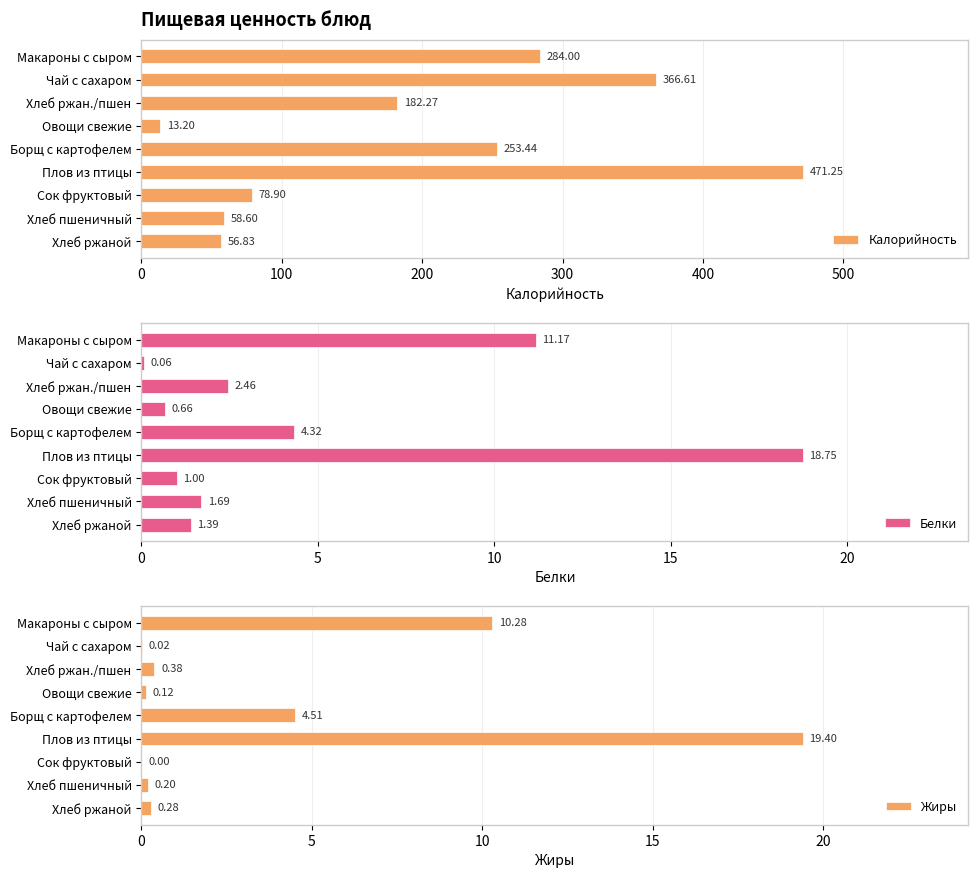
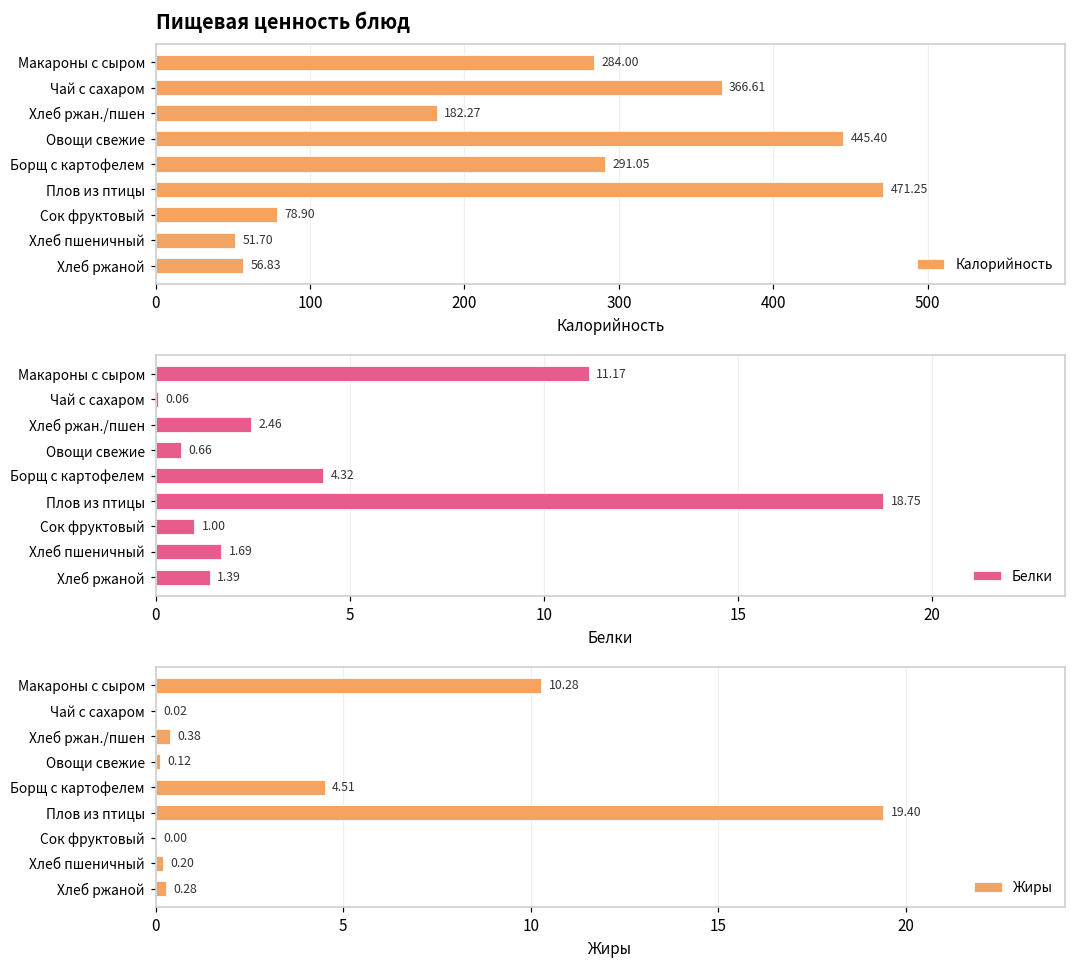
Пищевая ценность блюд, Овощи свежие: 13.20 -> 445.40
Пищевая ценность блюд, Борщ с картофелем: 253.44 -> 291.05
Пищевая ценность блюд, Хлеб пшеничный: 58.60 -> 51.70
